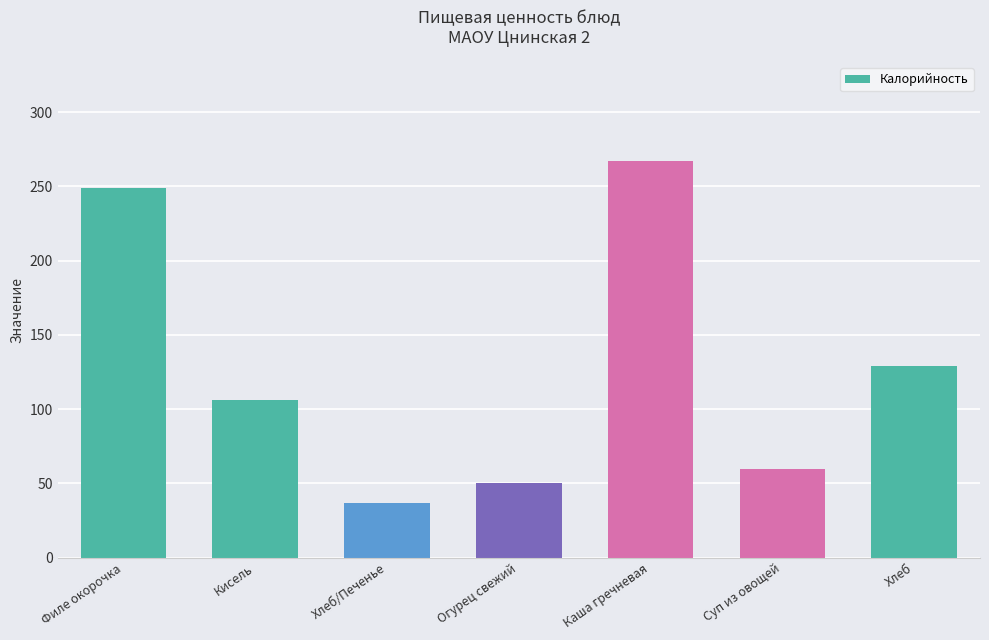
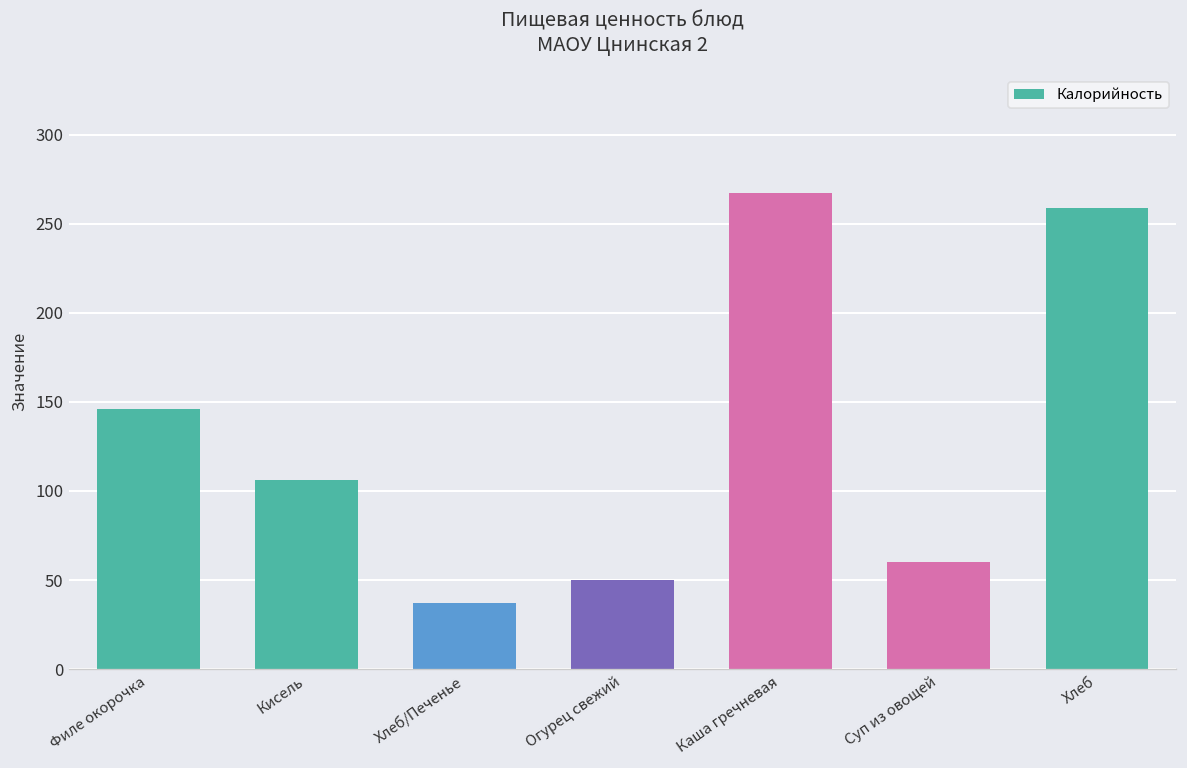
Филе окорочка: 249 -> 146
Хлеб: 129 -> 259
